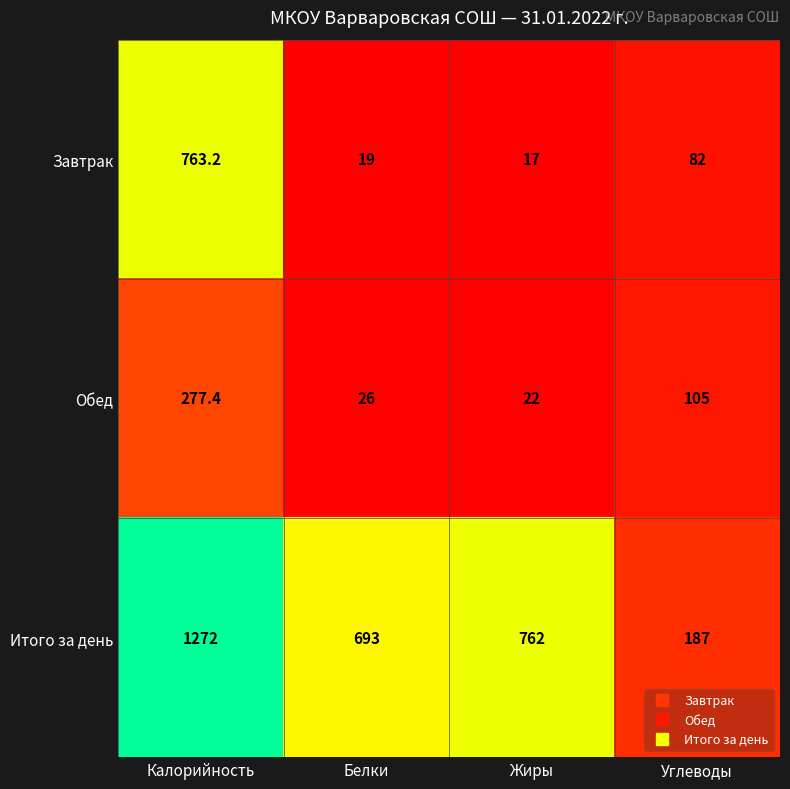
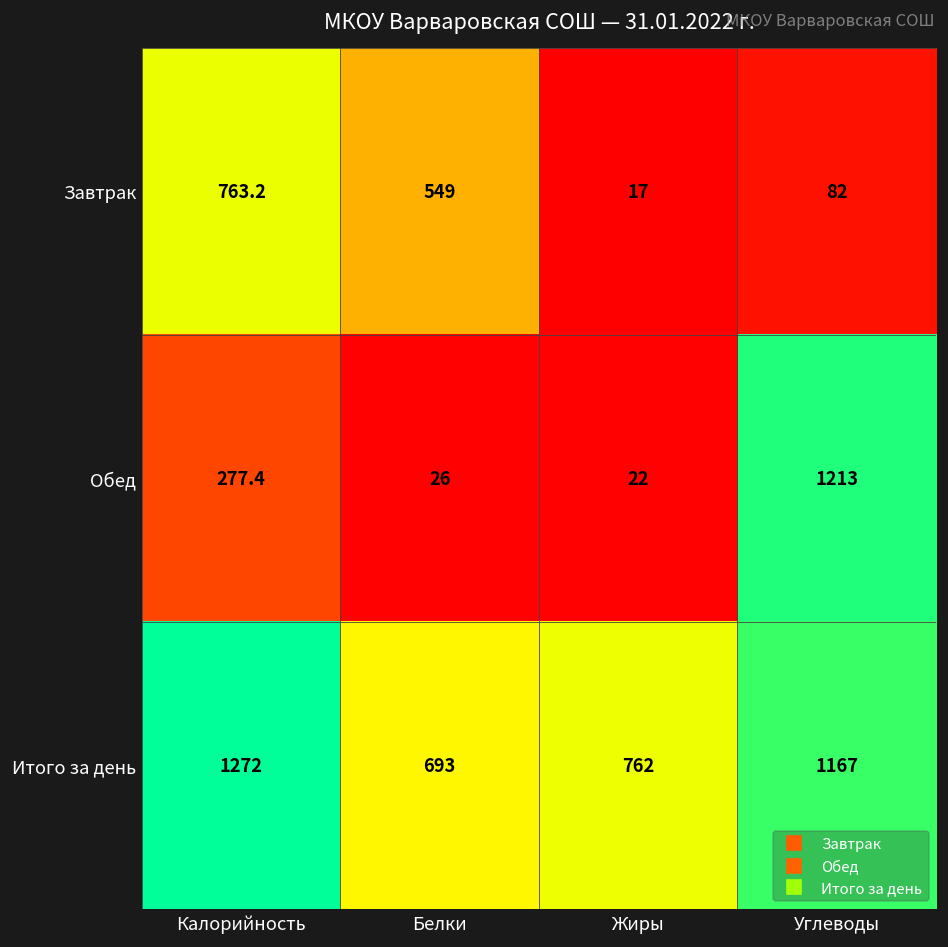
Завтрак, Белки: 19 -> 549
Обед, Углеводы: 105 -> 1213
Итого за день, Углеводы: 187 -> 1167
